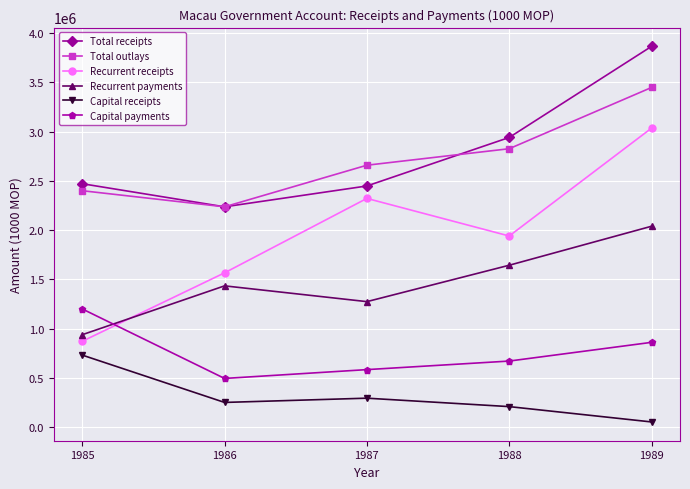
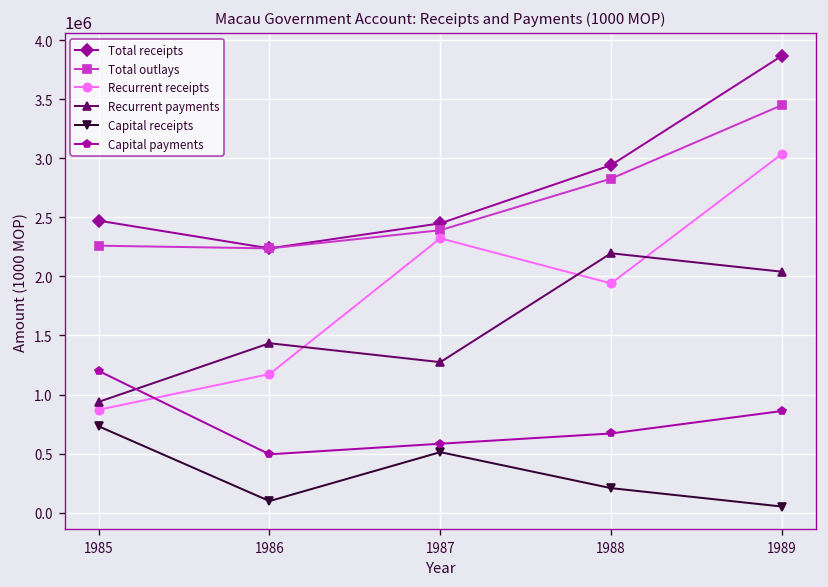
Total outlays, 1985: 2400000 -> 2300000
Recurrent receipts, 1986: 1600000 -> 1200000
Capital receipts, 1986: 300000 -> 100000
Total outlays, 1987: 2700000 -> 2400000
Capital receipts, 1987: 300000 -> 500000
Recurrent payments, 1988: 1600000 -> 2200000
